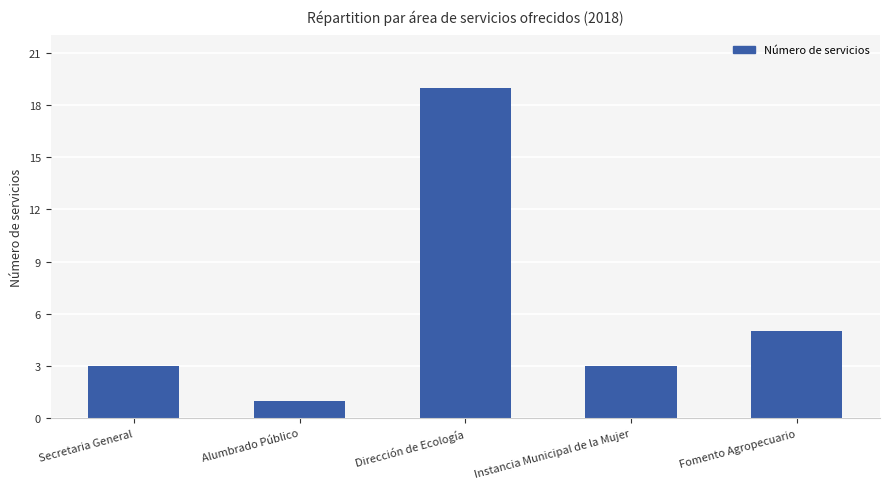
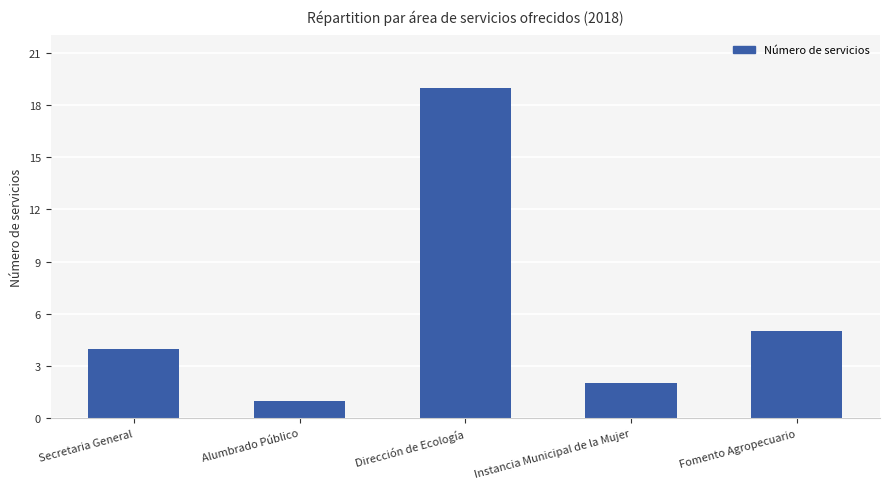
Secretaria General: 3 -> 4
Instancia Municipal de la Mujer: 3 -> 2
